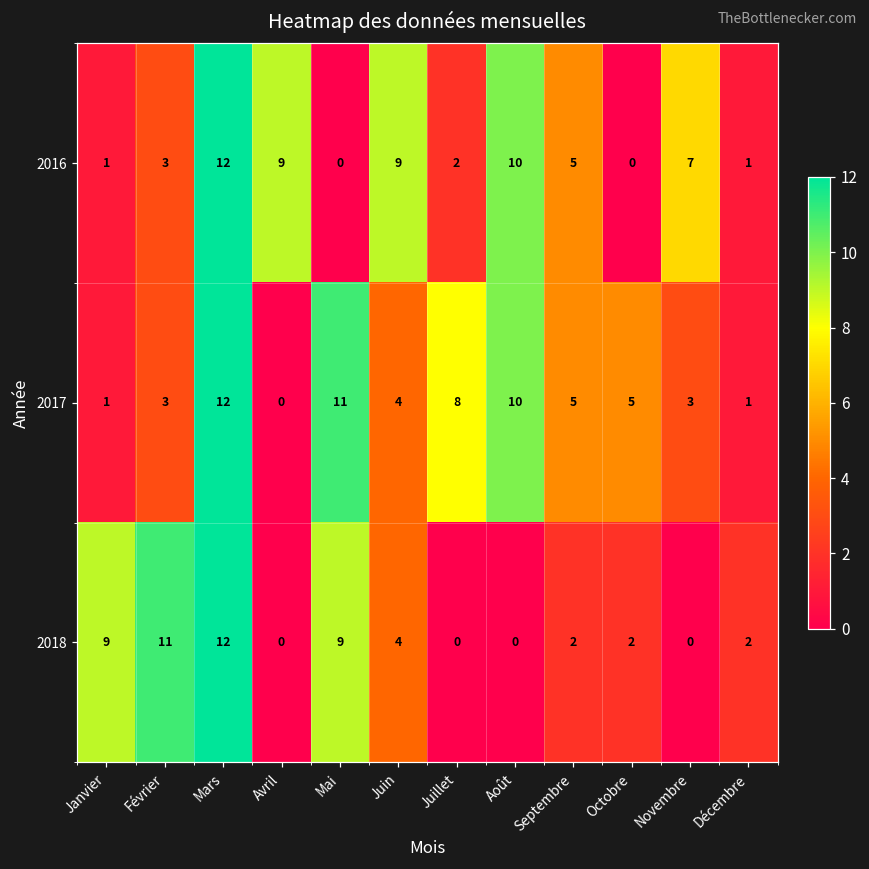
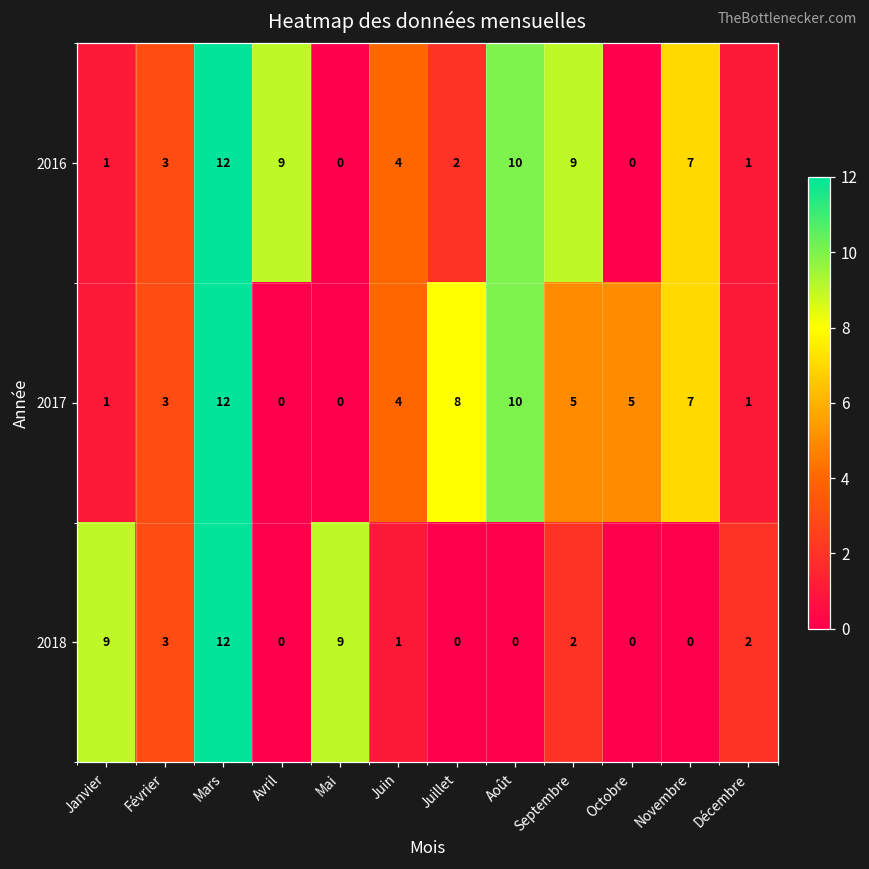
2016, Juin: 9 -> 4
2016, Septembre: 5 -> 9
2017, Mai: 11 -> 0
2017, Novembre: 3 -> 7
2018, Février: 11 -> 3
2018, Juin: 4 -> 1
2018, Octobre: 2 -> 0
